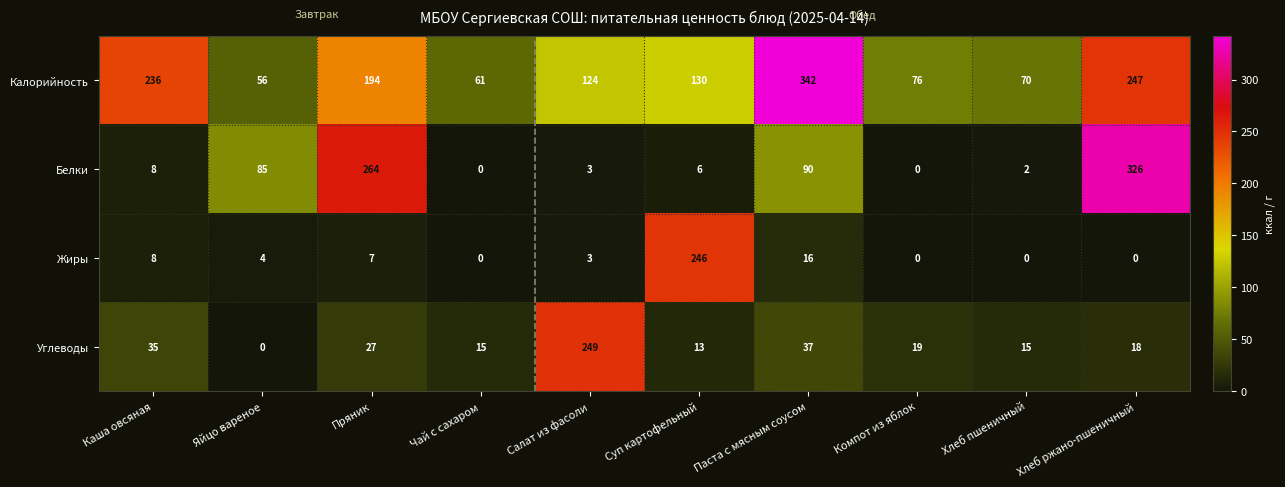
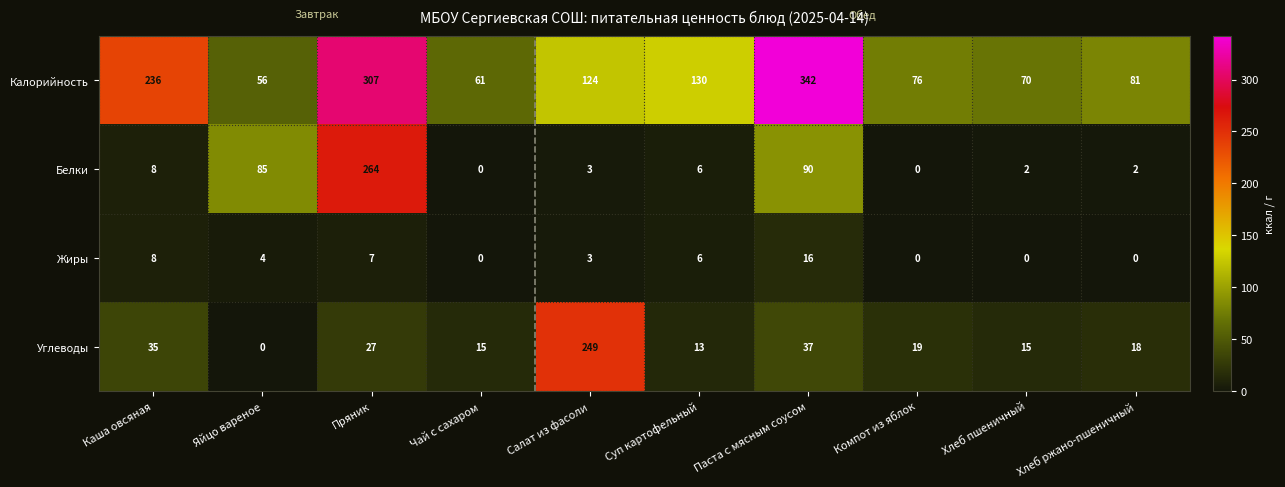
Калорийность, Пряник: 194 -> 307
Калорийность, Хлеб ржано-пшеничный: 247 -> 81
Белки, Хлеб ржано-пшеничный: 326 -> 2
Жиры, Суп картофельный: 246 -> 6
